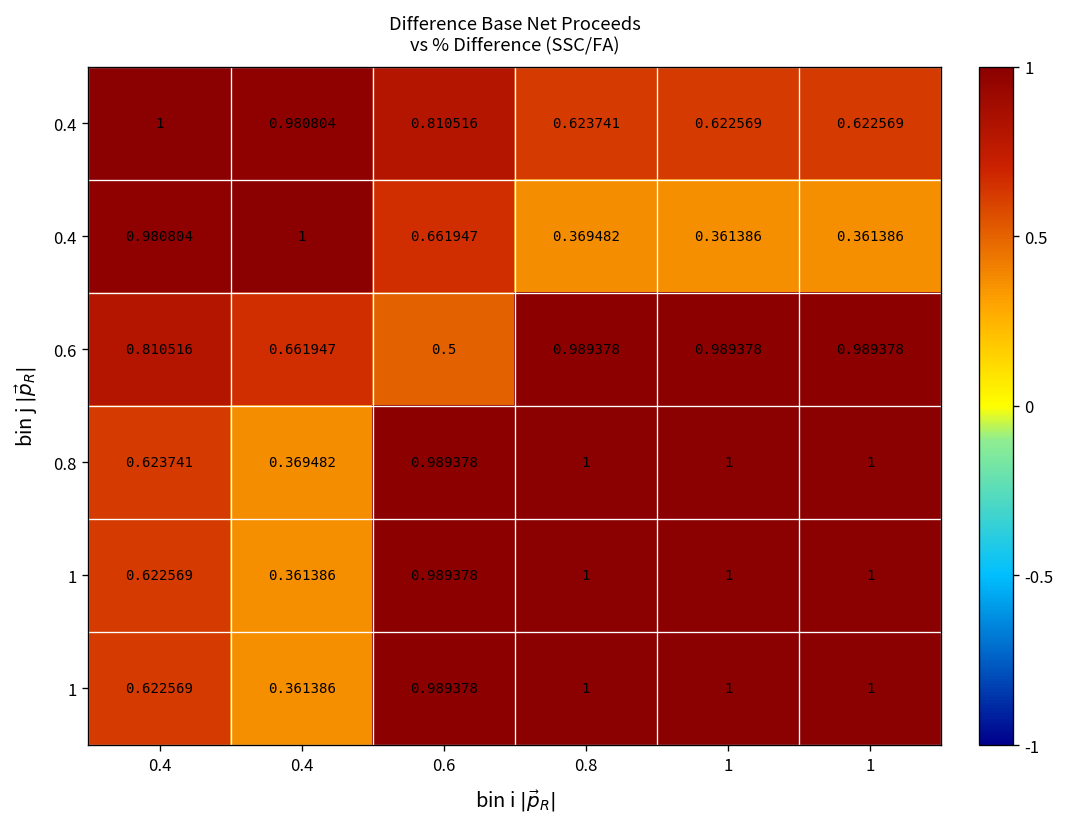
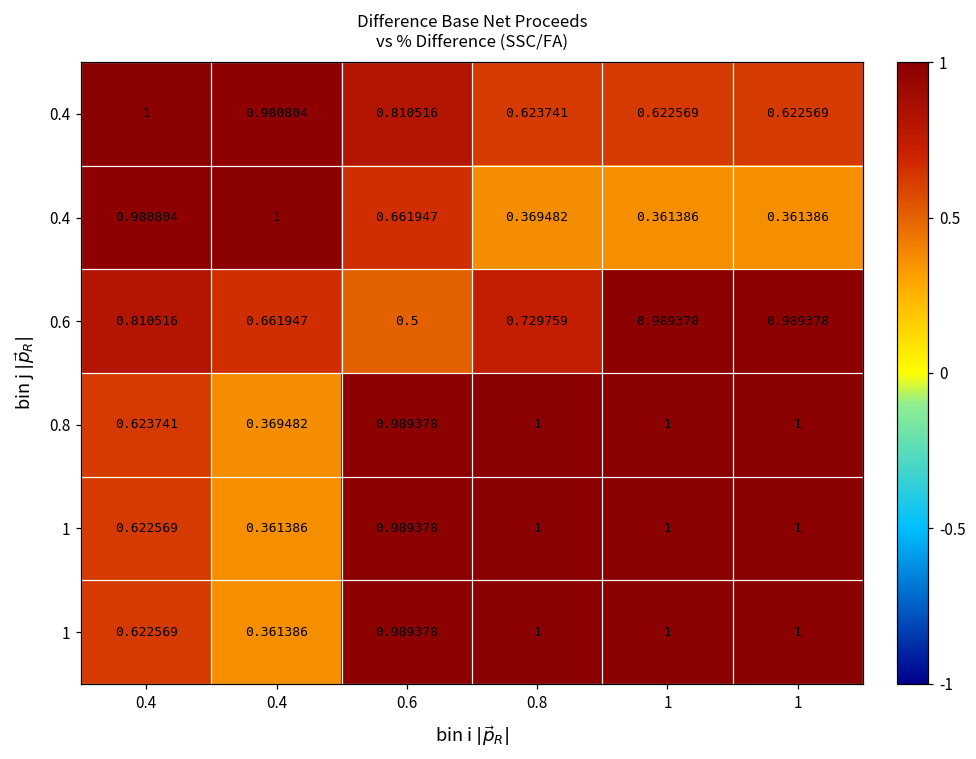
0.6, 0.8: 0.989378 -> 0.729759
